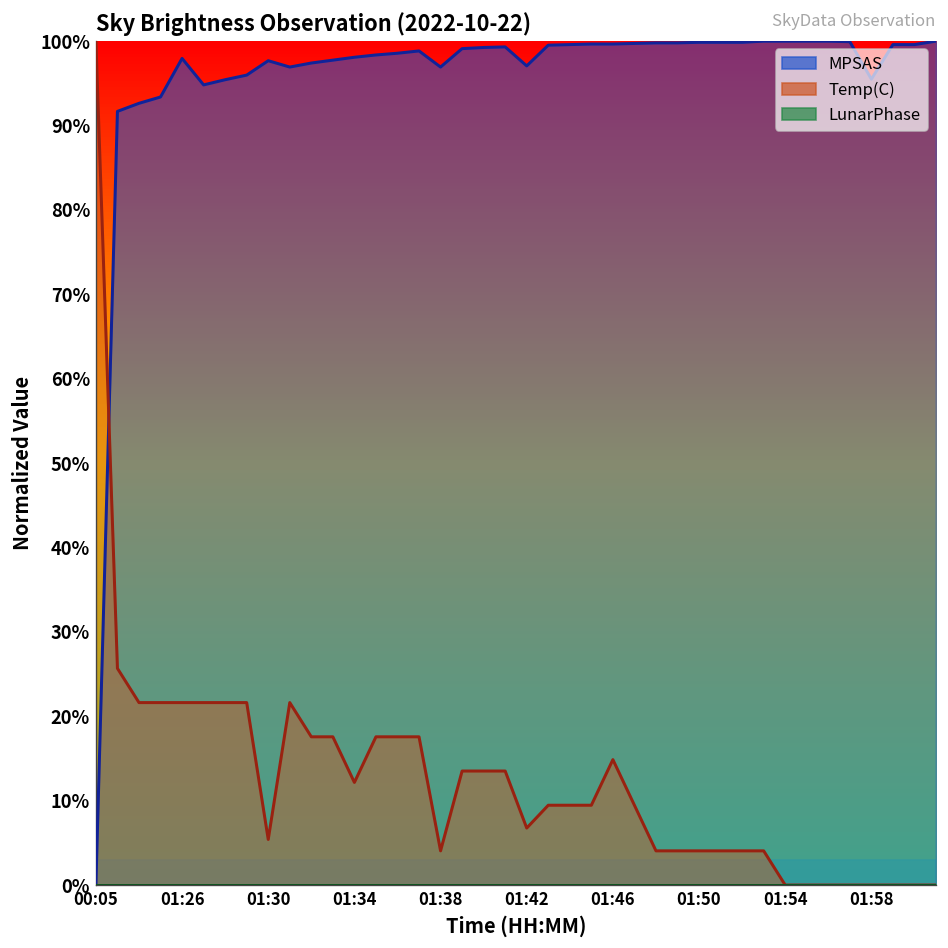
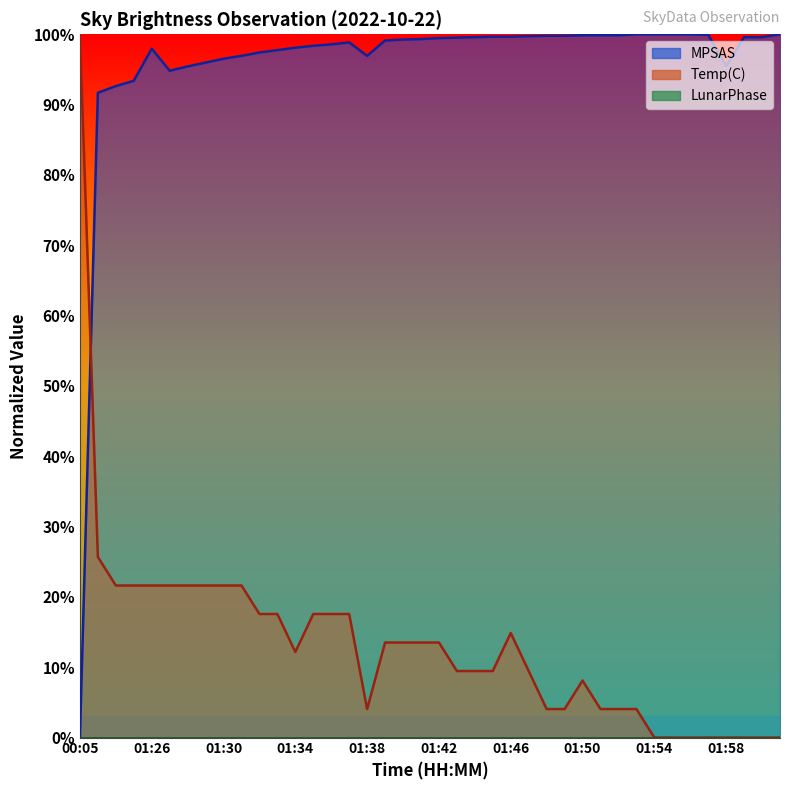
MPSAS, 01:30: 98% -> 97%
Temp(C), 01:30: 5% -> 22%
MPSAS, 01:42: 97% -> 99%
Temp(C), 01:42: 7% -> 14%
Temp(C), 01:50: 4% -> 8%
